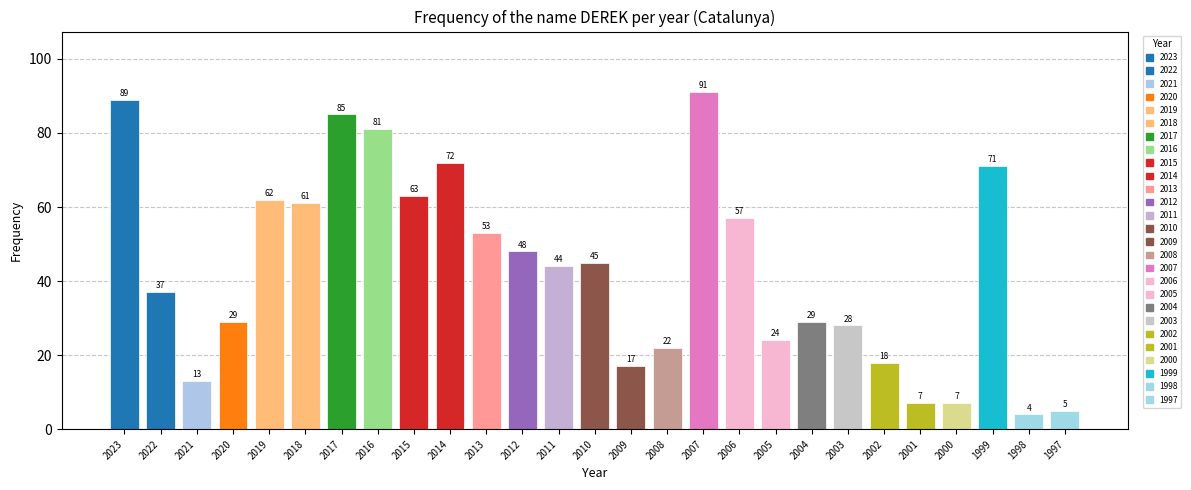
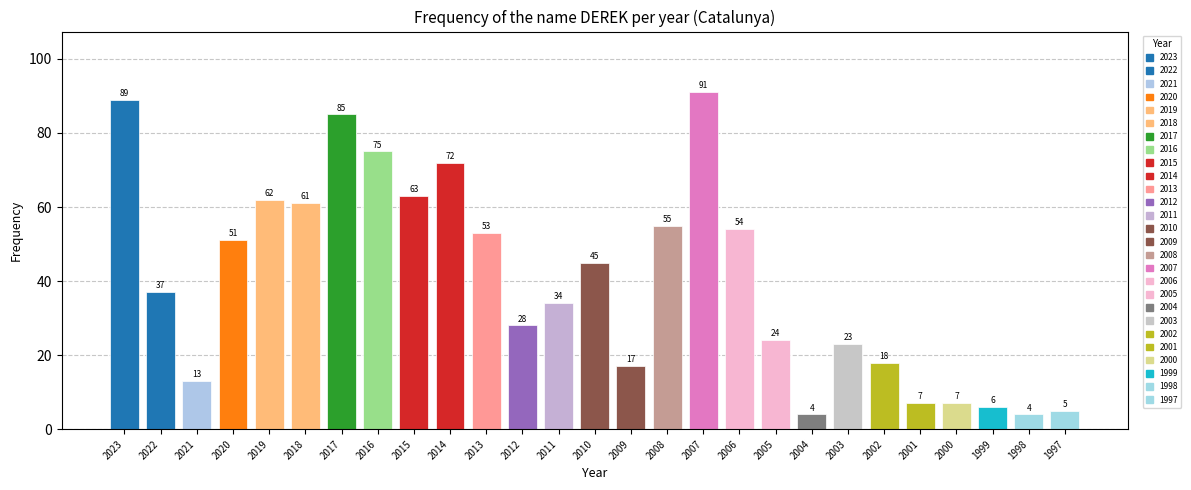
2020: 29 -> 51
2016: 81 -> 75
2012: 48 -> 28
2011: 44 -> 34
2008: 22 -> 55
2006: 57 -> 54
2004: 29 -> 4
2003: 28 -> 23
1999: 71 -> 6
